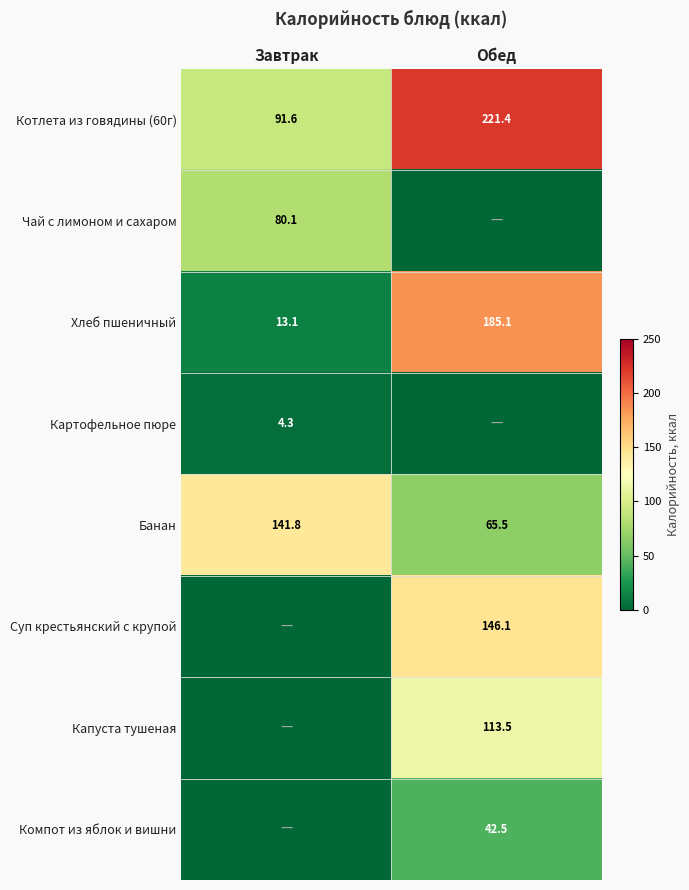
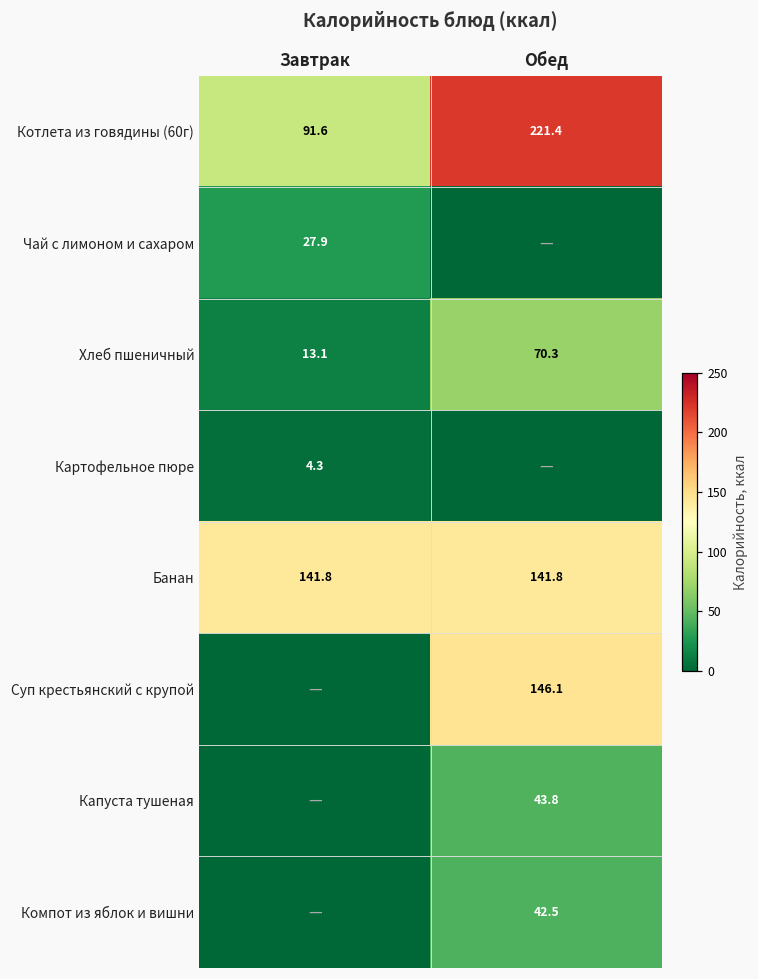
Чай с лимоном и сахаром, Завтрак: 80.1 -> 27.9
Хлеб пшеничный, Обед: 185.1 -> 70.3
Банан, Обед: 65.5 -> 141.8
Капуста тушеная, Обед: 113.5 -> 43.8
